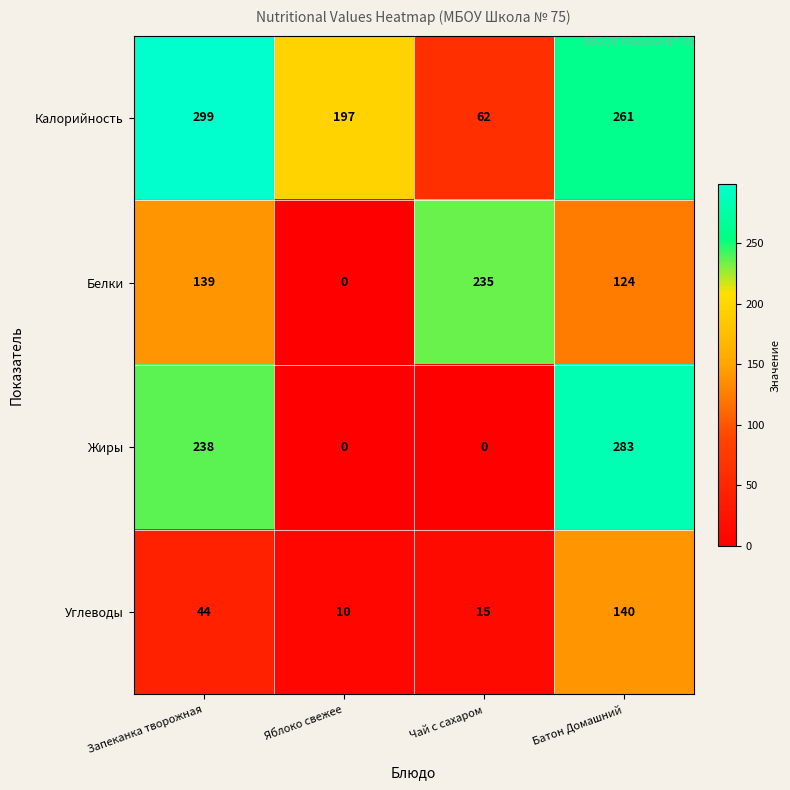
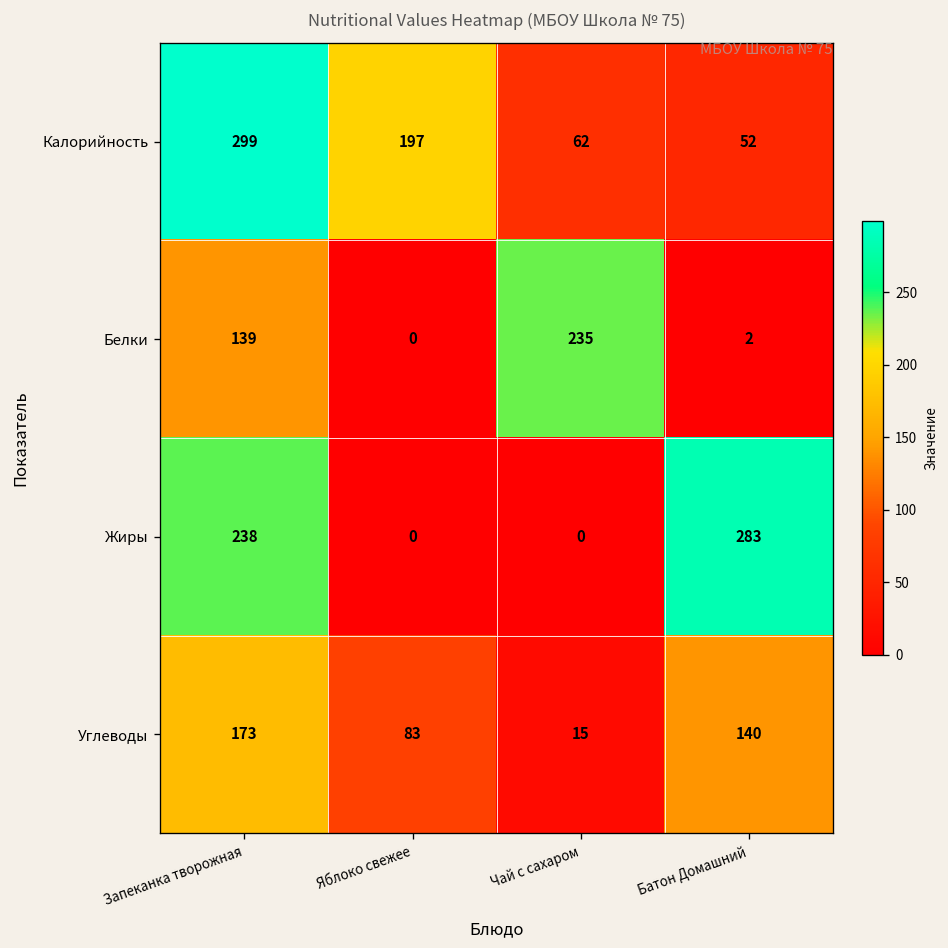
Калорийность, Батон Домашний: 261 -> 52
Белки, Батон Домашний: 124 -> 2
Углеводы, Запеканка творожная: 44 -> 173
Углеводы, Яблоко свежее: 10 -> 83
